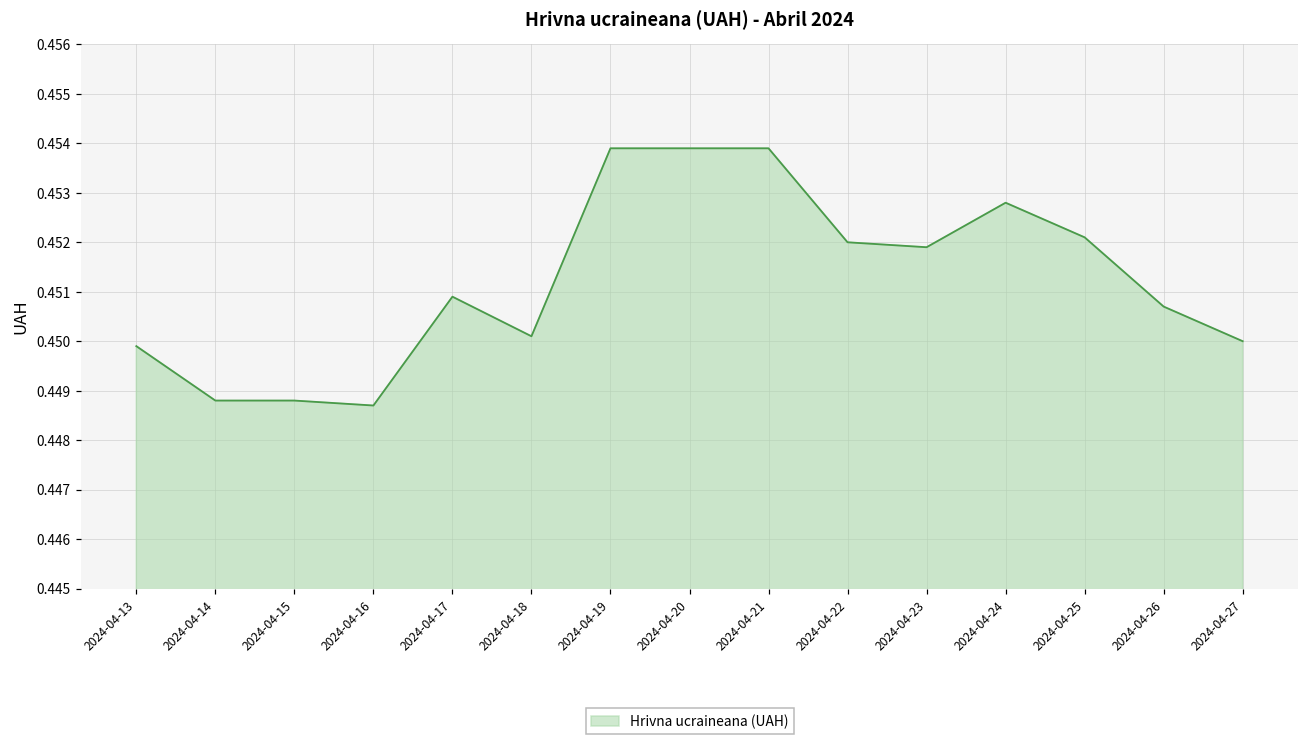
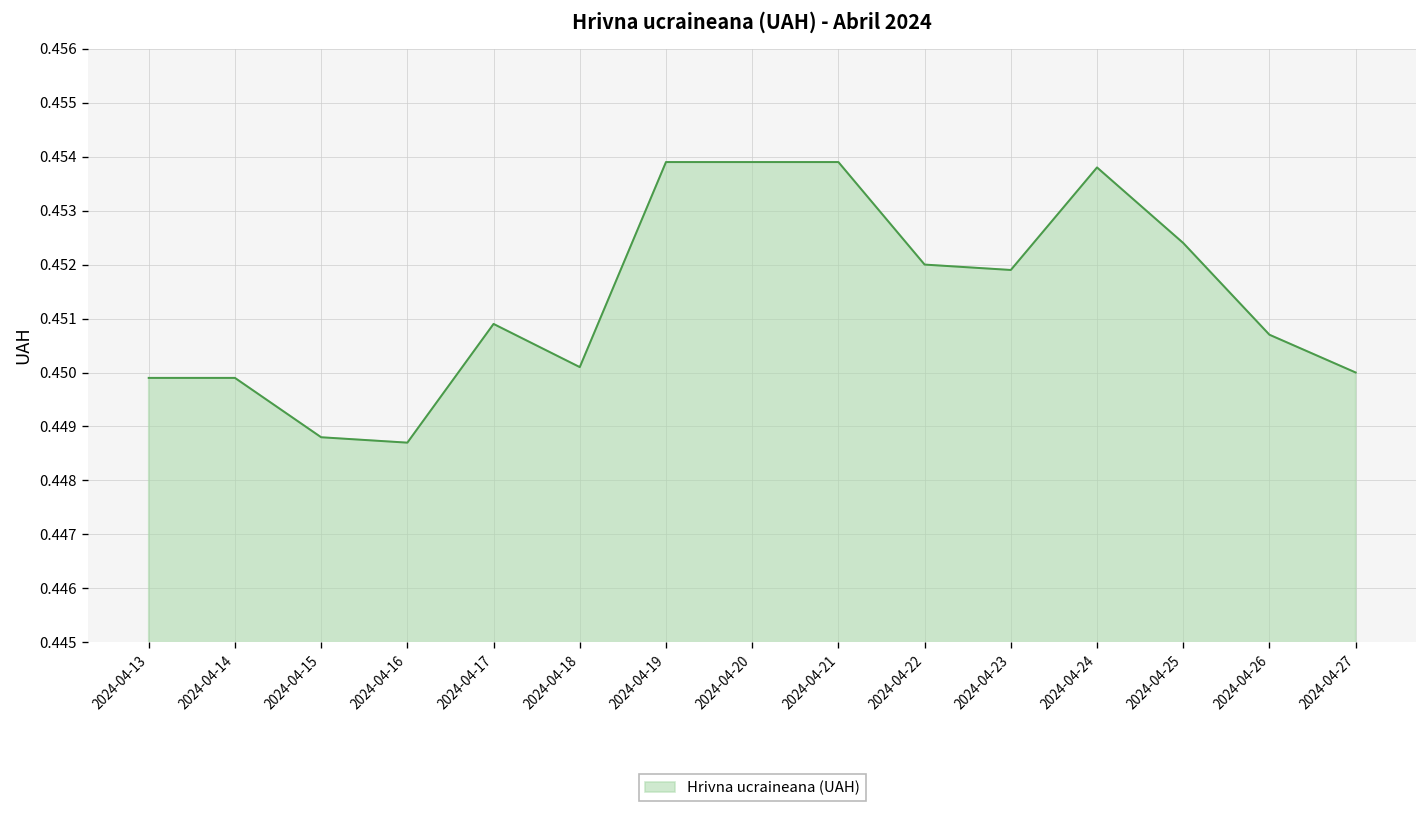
2024-04-14: 0.4488 -> 0.4499
2024-04-24: 0.4528 -> 0.4538
2024-04-25: 0.4521 -> 0.4524
